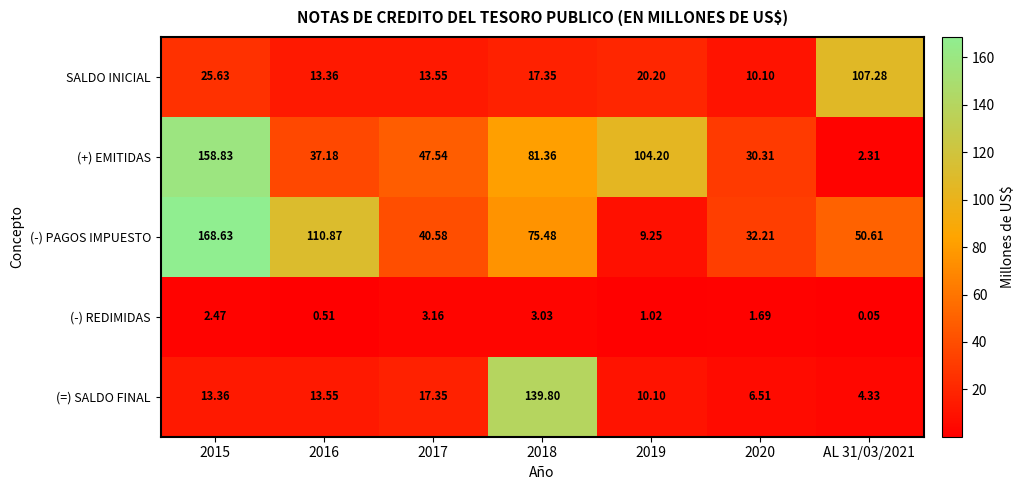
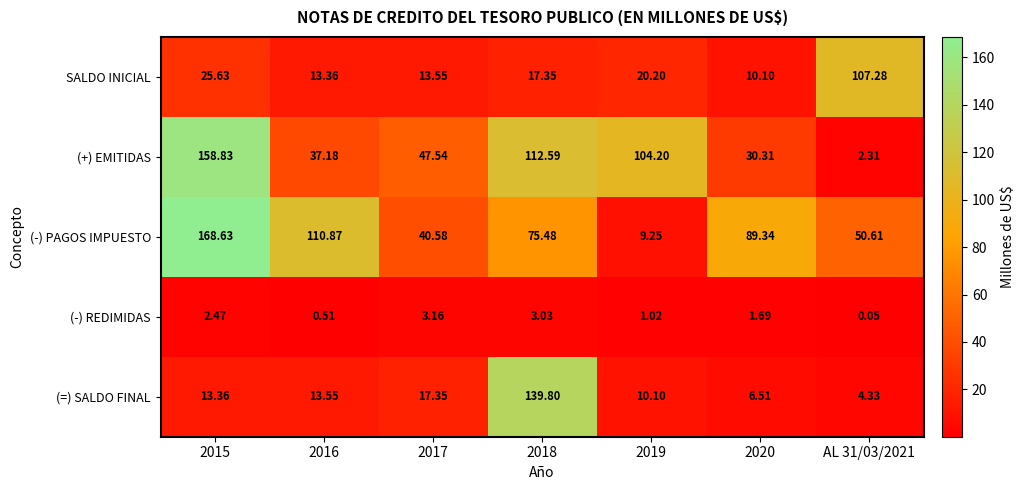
(+) EMITIDAS, 2018: 81.36 -> 112.59
(-) PAGOS IMPUESTO, 2020: 32.21 -> 89.34
